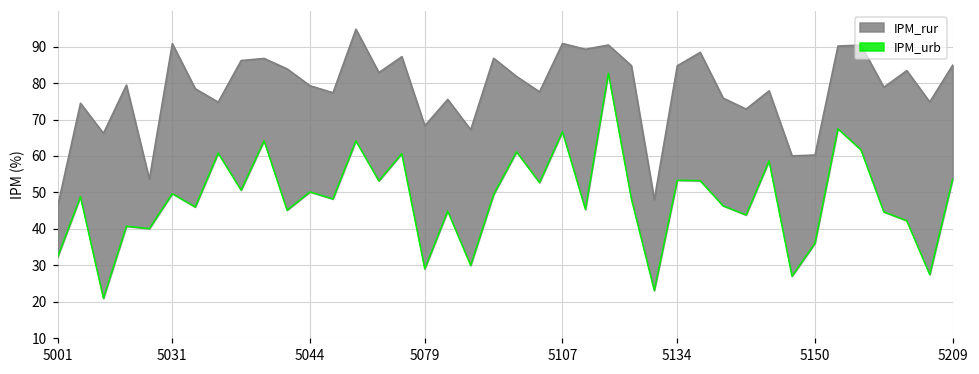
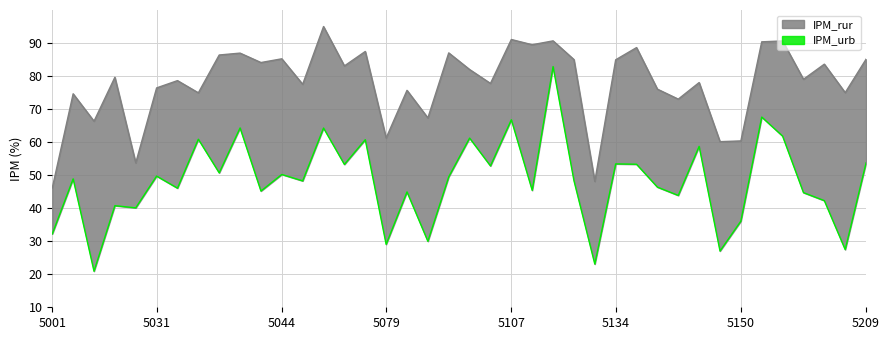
IPM_rur, 5031: 91 -> 76
IPM_rur, 5044: 79 -> 85
IPM_rur, 5079: 68 -> 61
